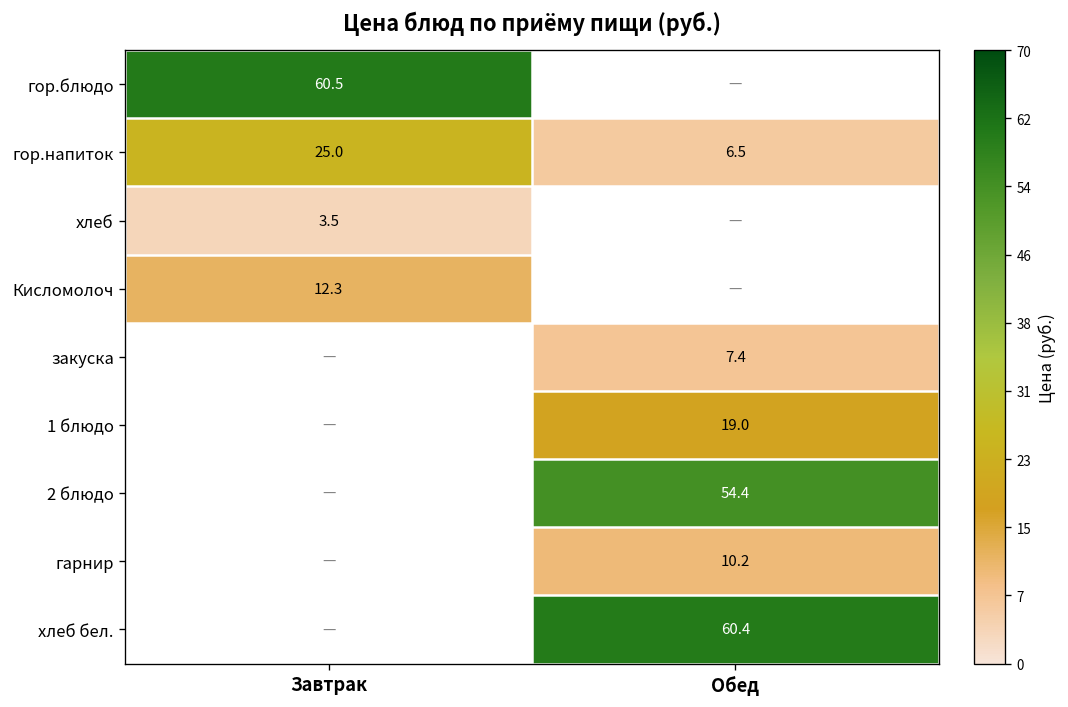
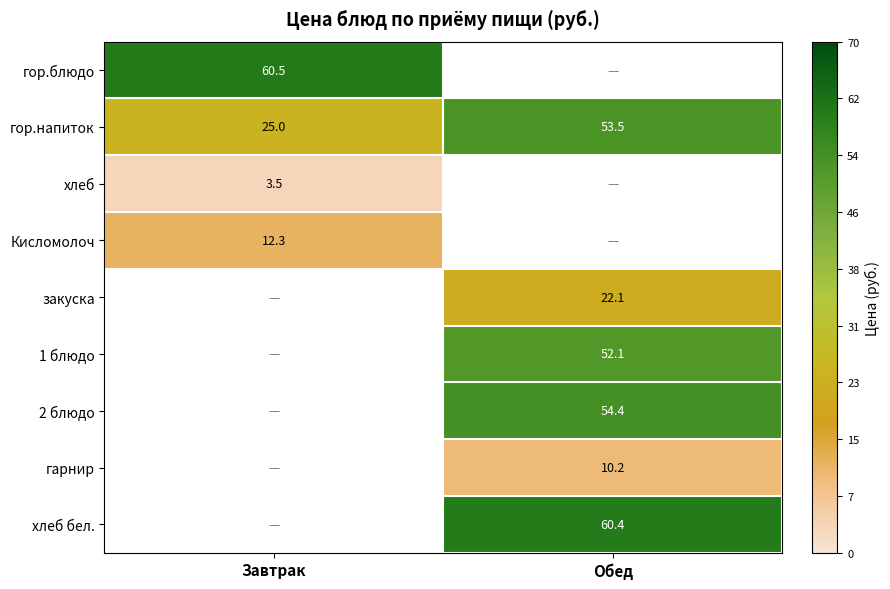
гор.напиток, Обед: 6.5 -> 53.5
закуска, Обед: 7.4 -> 22.1
1 блюдо, Обед: 19.0 -> 52.1
